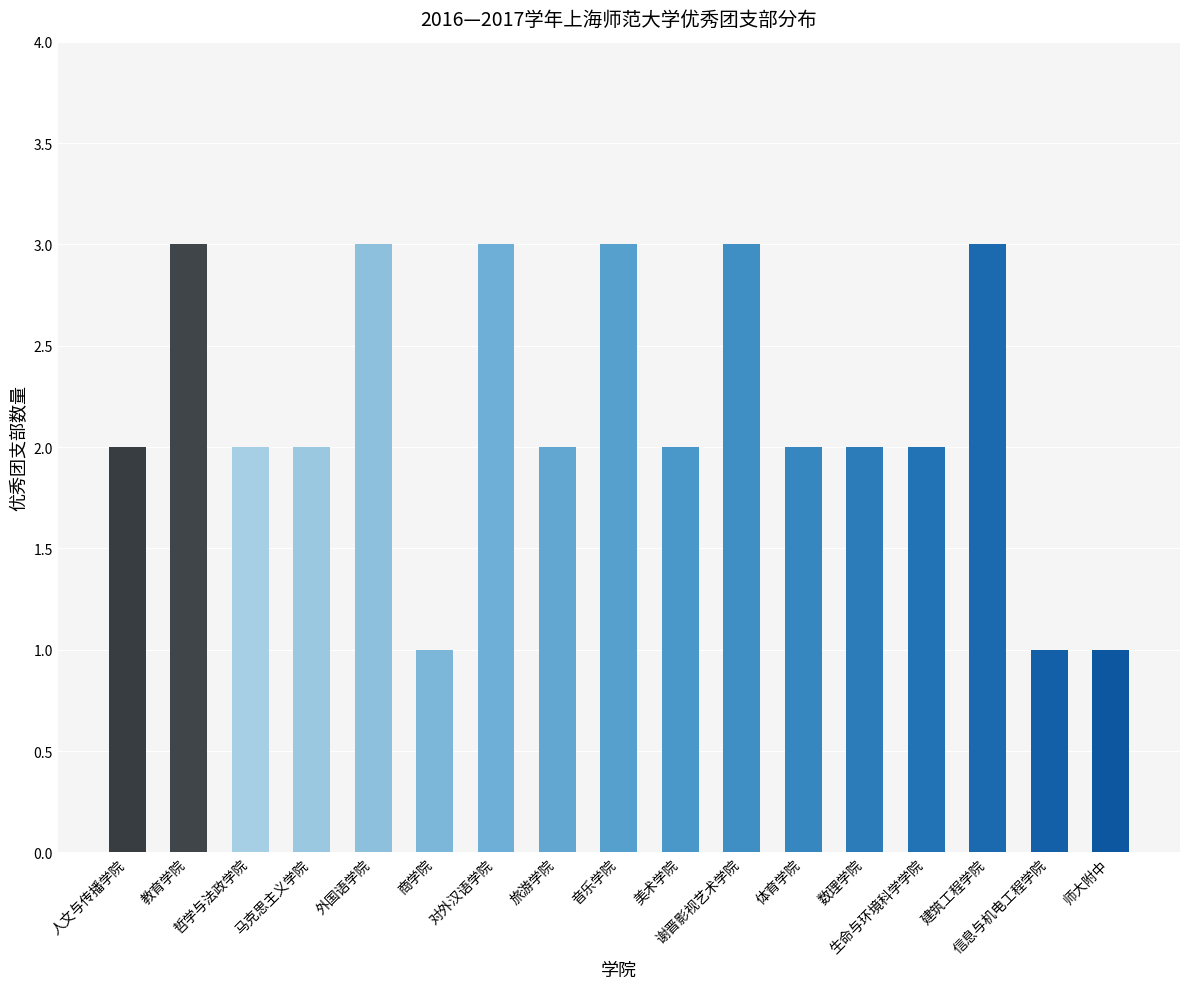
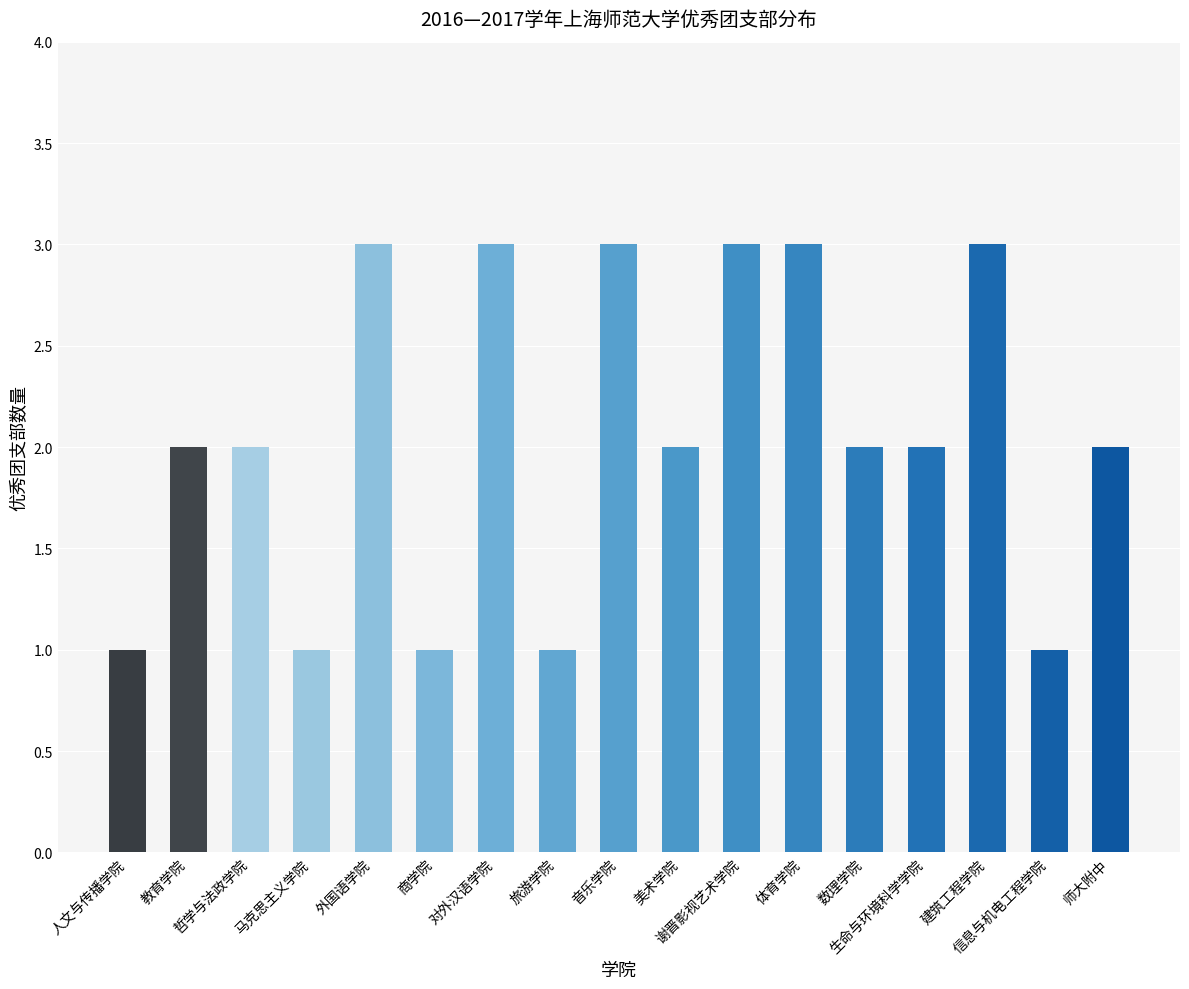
人文与传播学院: 2 -> 1
教育学院: 3 -> 2
马克思主义学院: 2 -> 1
旅游学院: 2 -> 1
体育学院: 2 -> 3
师大附中: 1 -> 2
